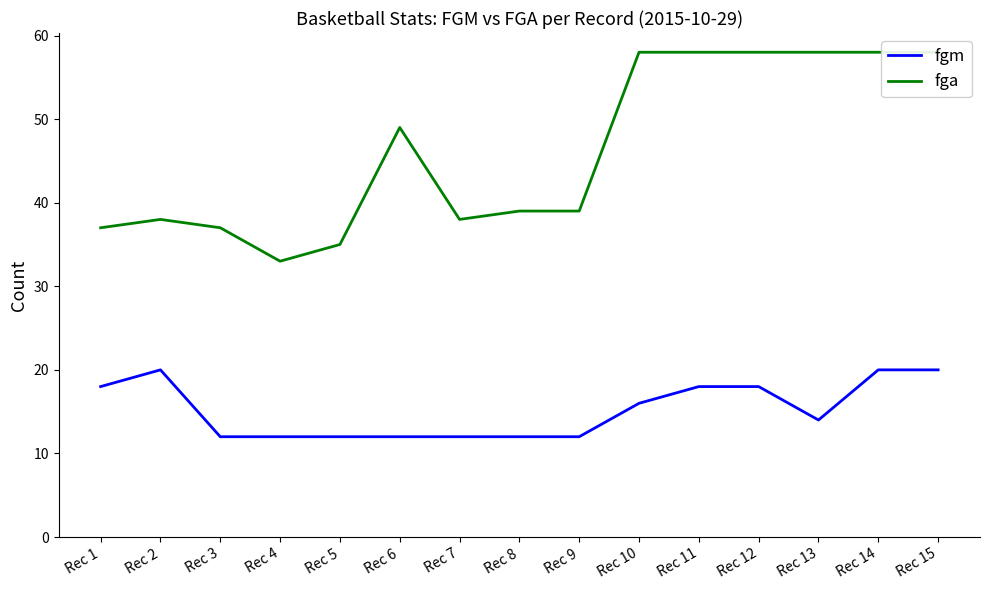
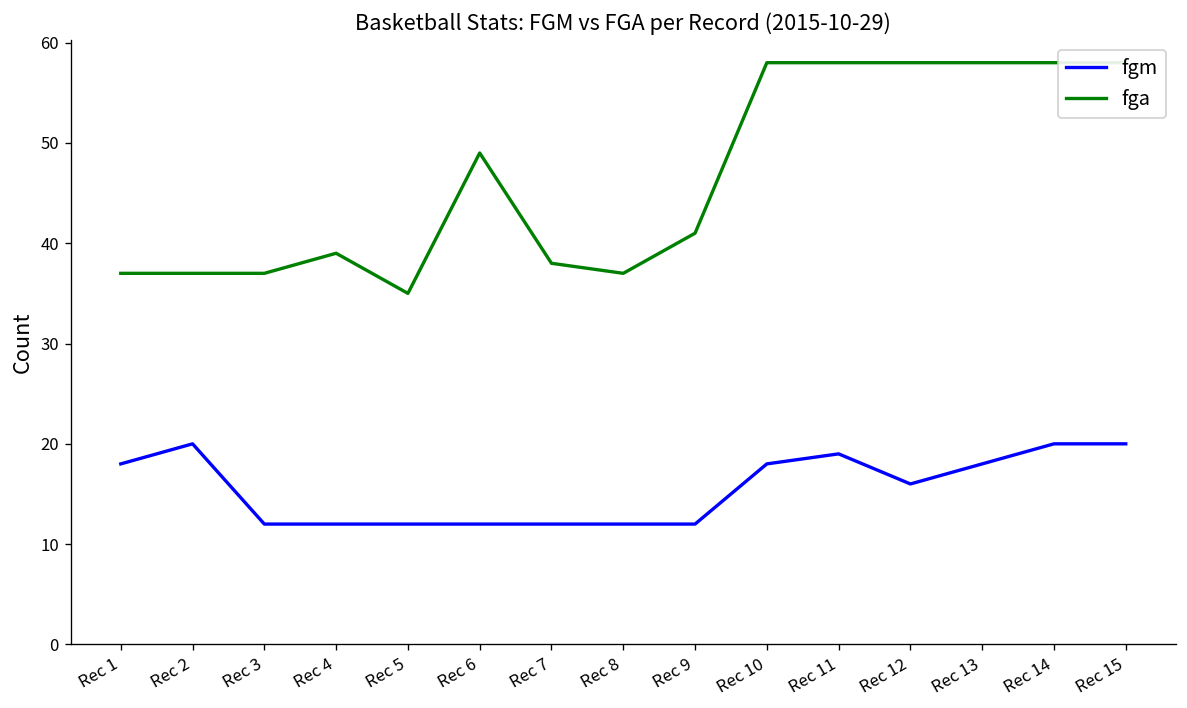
fga, Rec 2: 38 -> 37
fga, Rec 4: 33 -> 39
fga, Rec 8: 39 -> 37
fga, Rec 9: 39 -> 41
fgm, Rec 10: 16 -> 18
fgm, Rec 11: 18 -> 19
fgm, Rec 12: 18 -> 16
fgm, Rec 13: 14 -> 18
